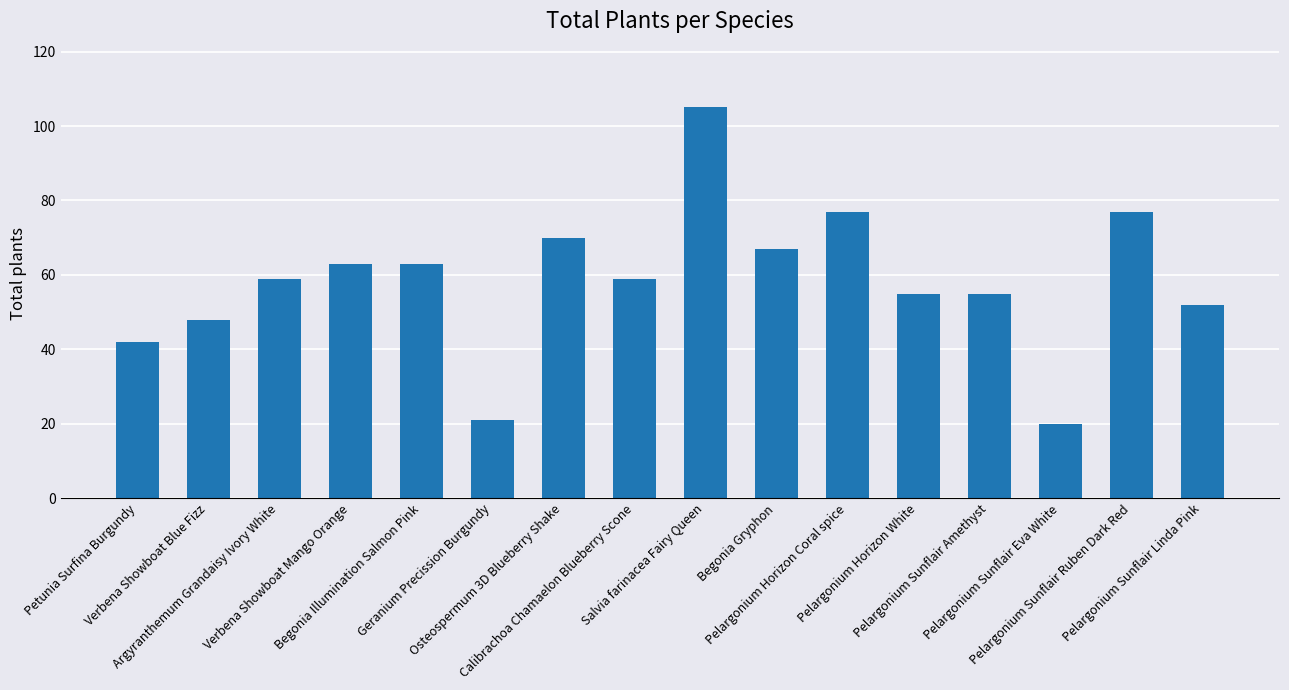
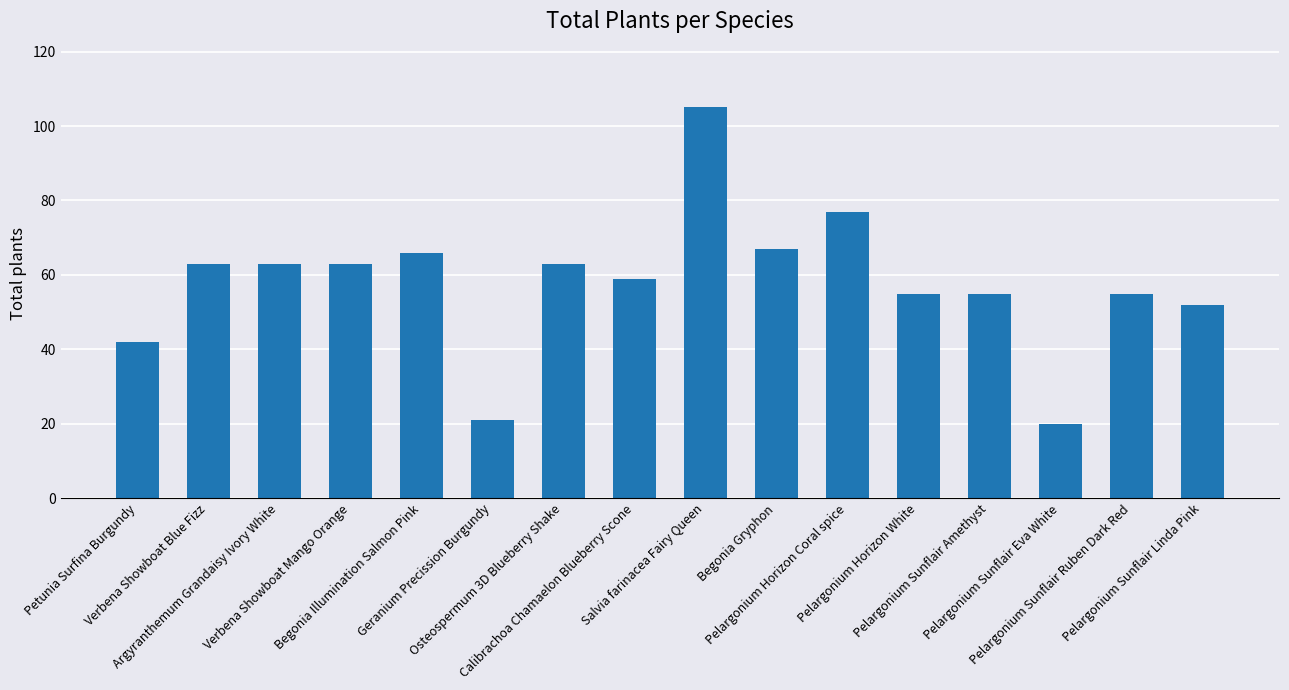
Verbena Showboat Blue Fizz: 48 -> 63
Argyranthemum Grandaisy Ivory White: 59 -> 63
Begonia Illumination Salmon Pink: 63 -> 66
Osteospermum 3D Blueberry Shake: 70 -> 63
Pelargonium Sunflair Ruben Dark Red: 77 -> 55
